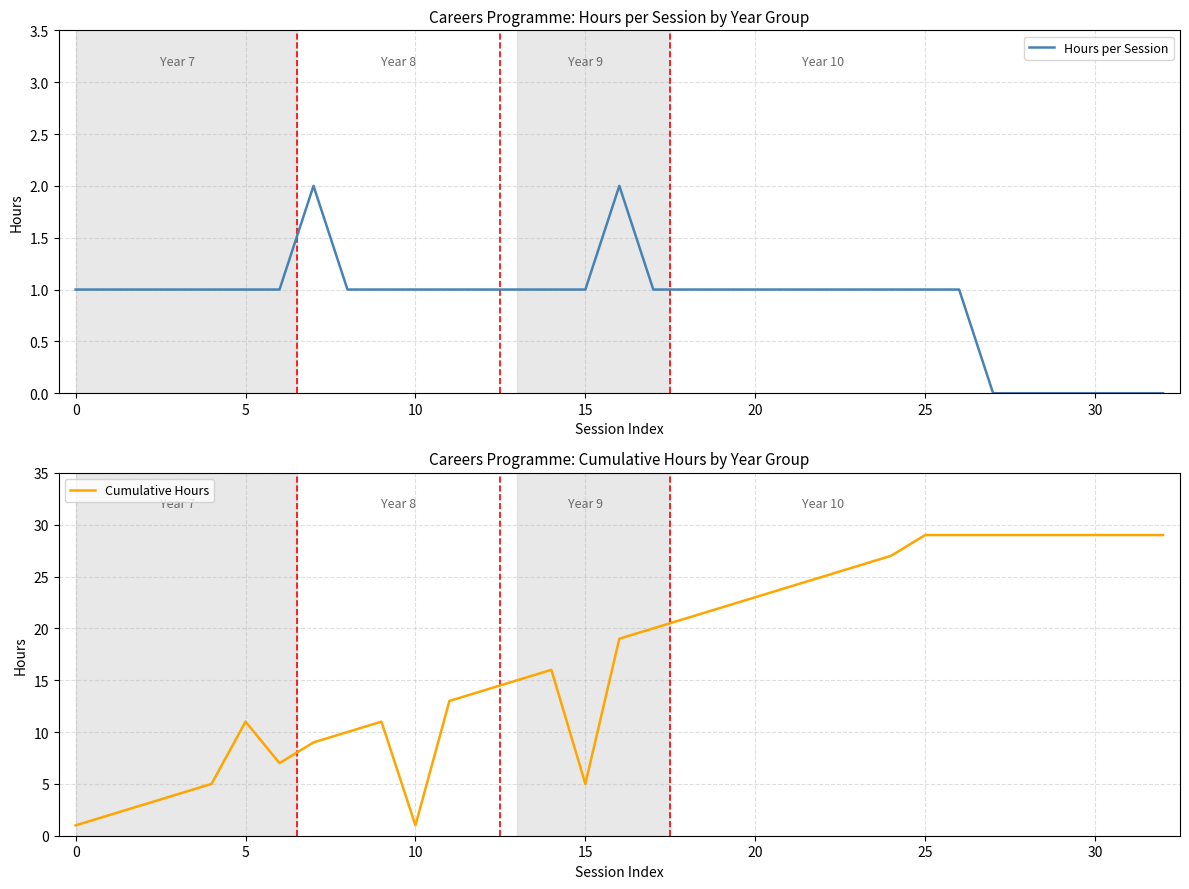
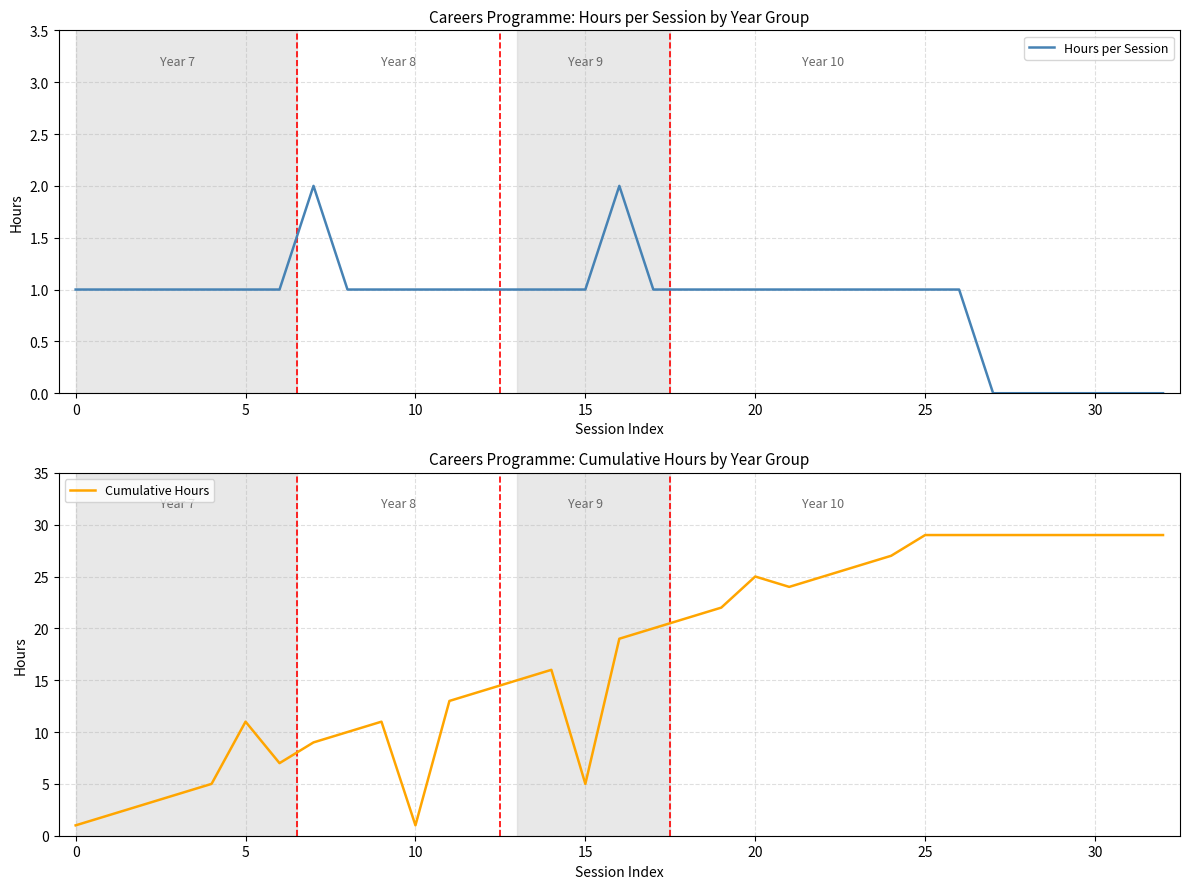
Careers Programme: Cumulative Hours by Year Group, 20: 23 -> 25
